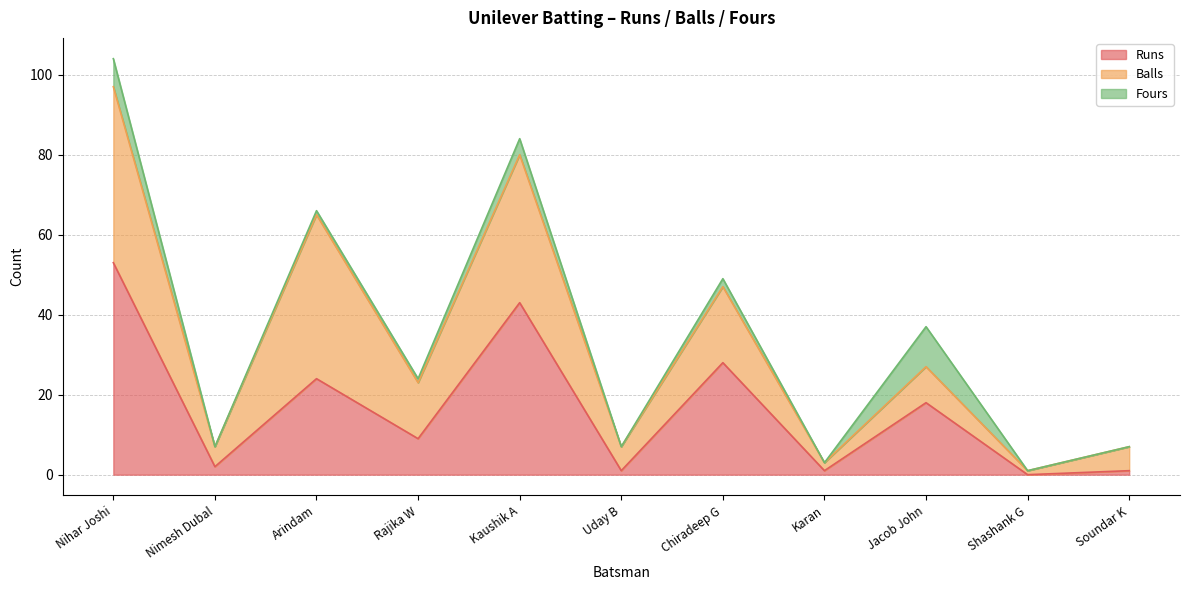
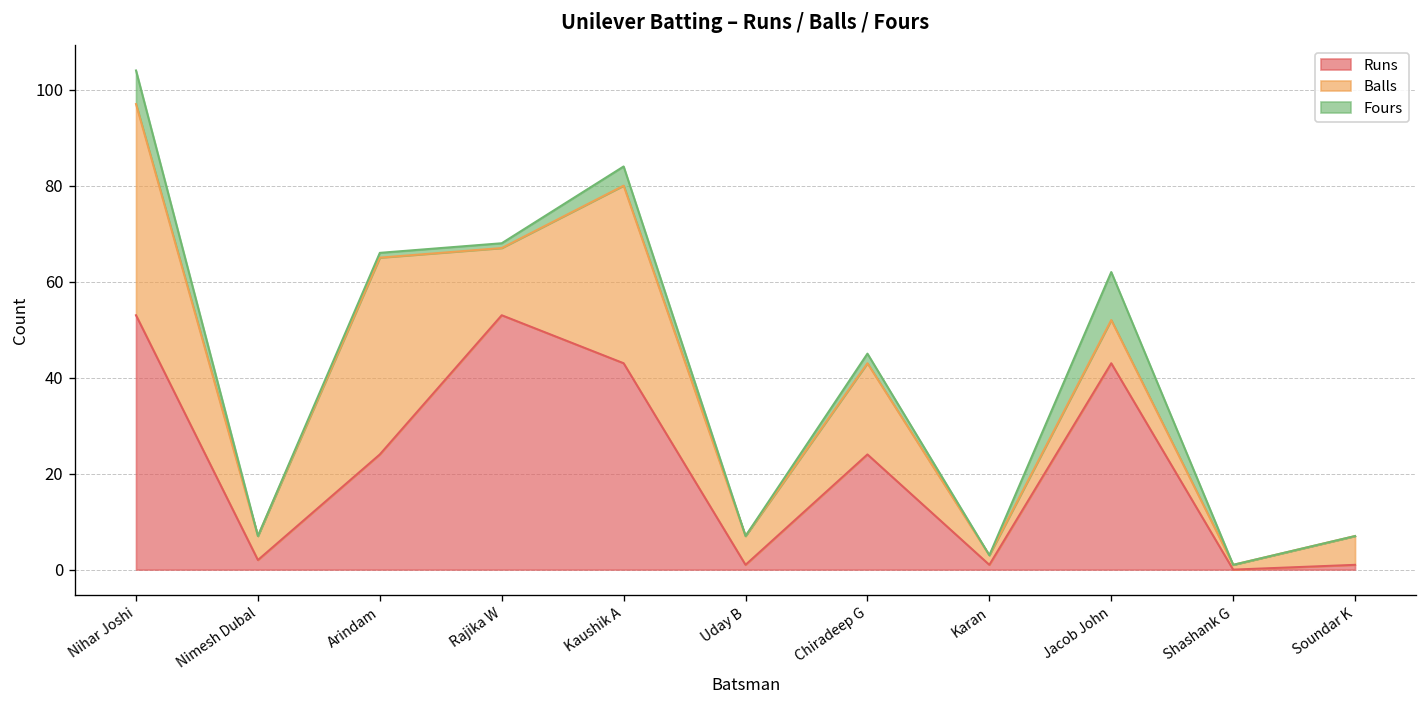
Runs, Rajika W: 9 -> 53
Runs, Chiradeep G: 28 -> 24
Runs, Jacob John: 18 -> 43
